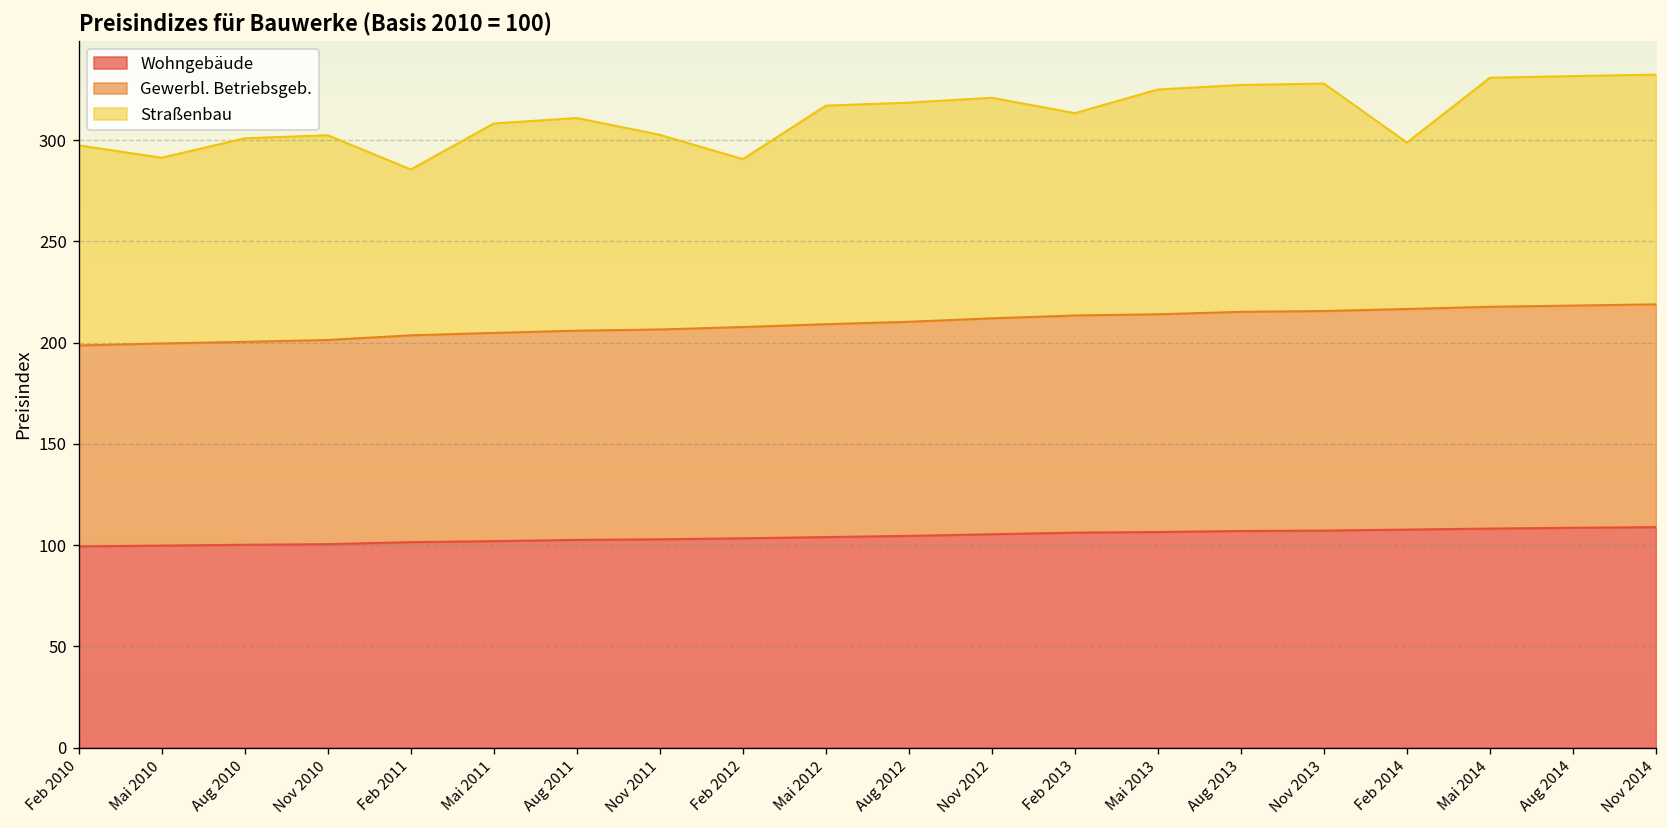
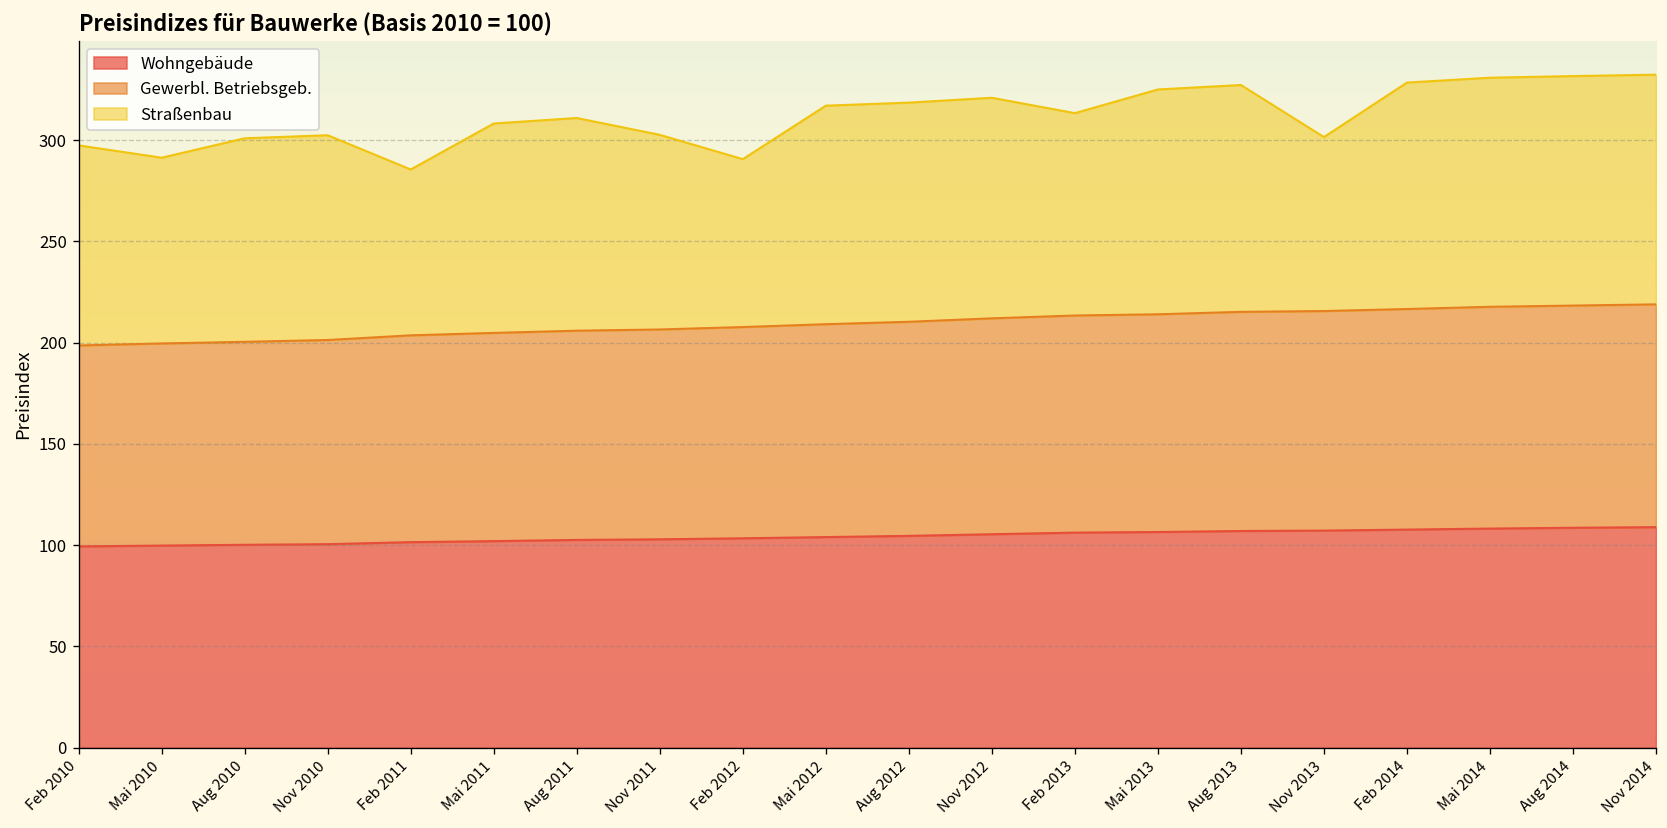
Straßenbau, Nov 2013: 112 -> 86
Straßenbau, Feb 2014: 82 -> 112
